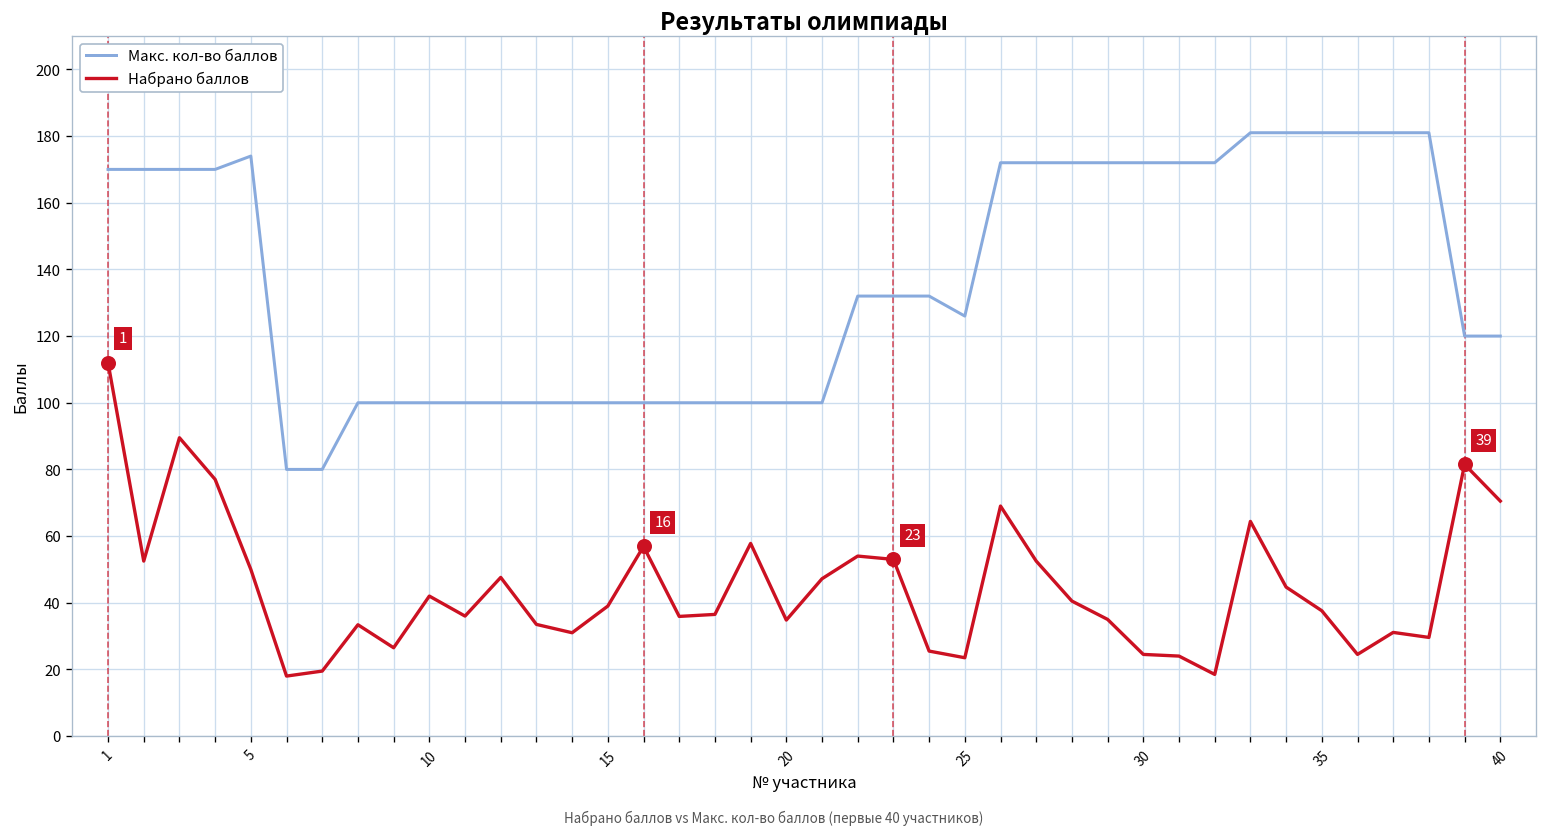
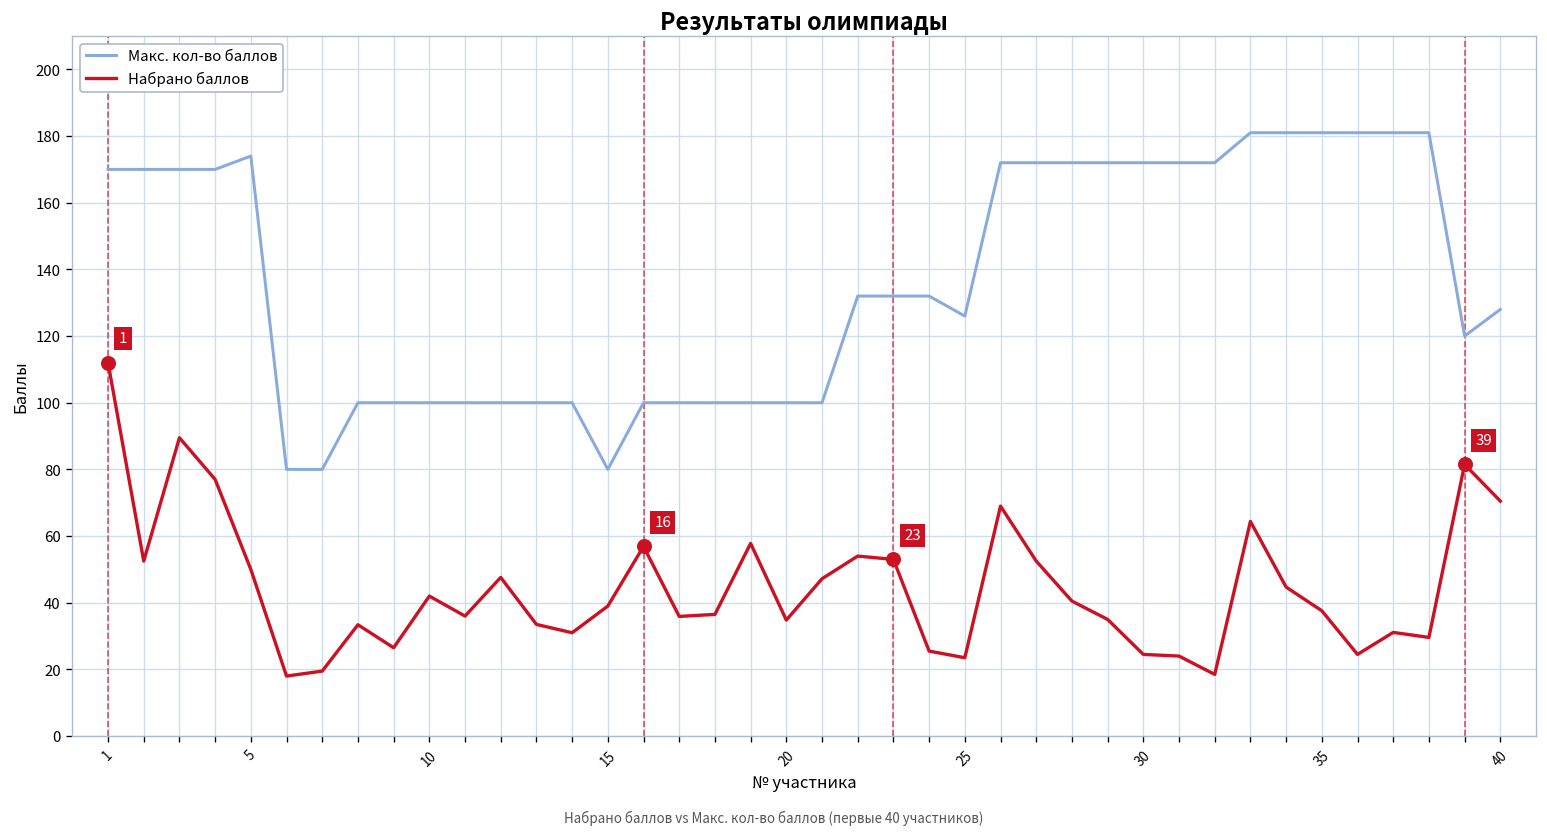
Макс. кол-во баллов, 15: 100 -> 80
Макс. кол-во баллов, 40: 120 -> 128
